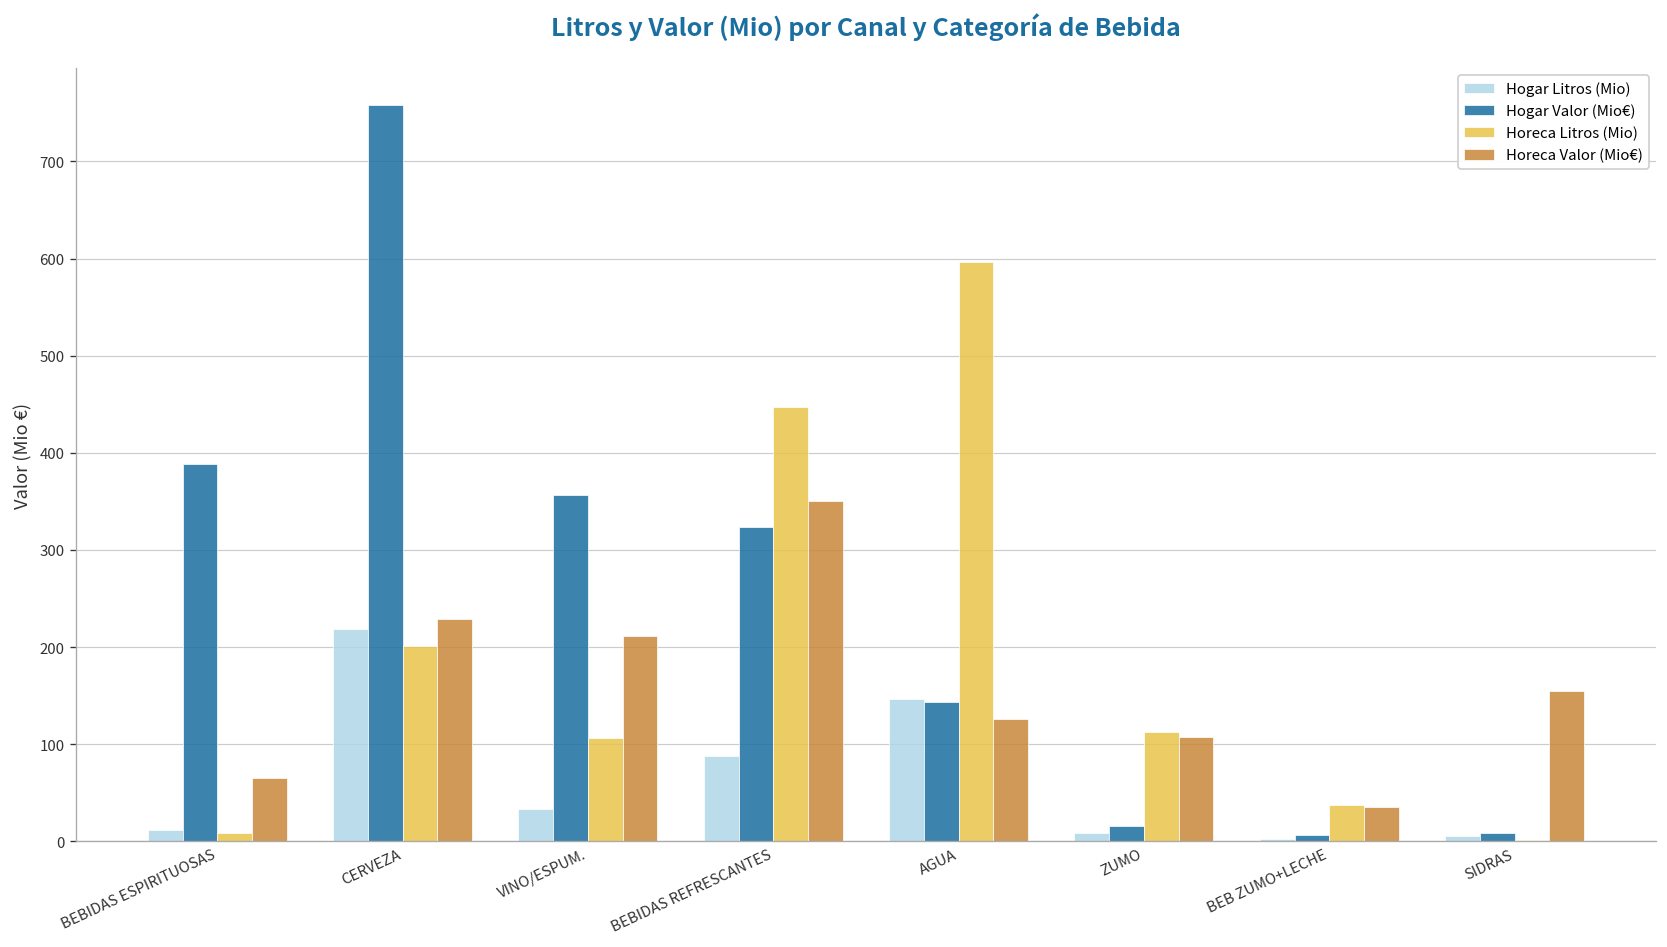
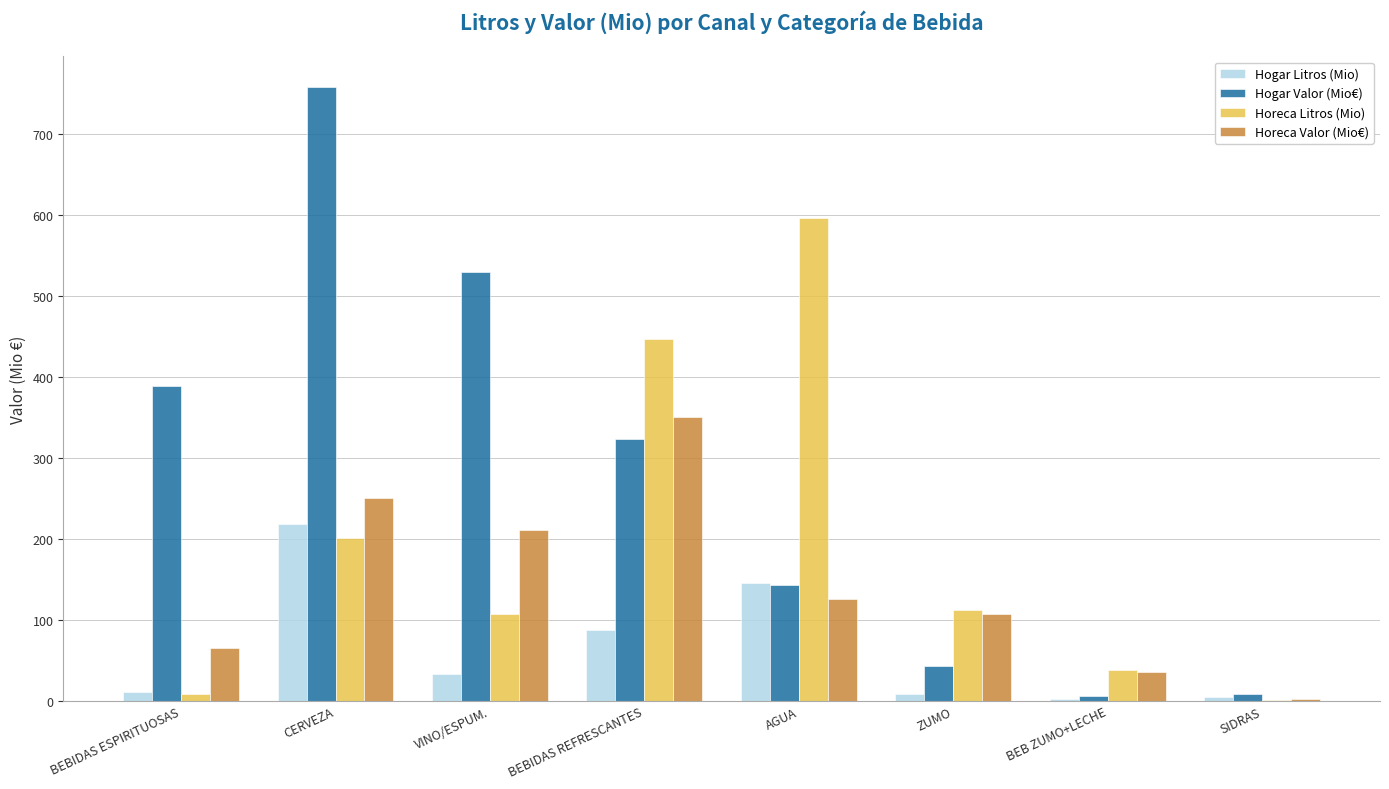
Horeca Valor (Mio€), CERVEZA: 230 -> 250
Hogar Valor (Mio€), VINO/ESPUM.: 360 -> 530
Hogar Valor (Mio€), ZUMO: 20 -> 40
Horeca Valor (Mio€), SIDRAS: 160 -> 0
